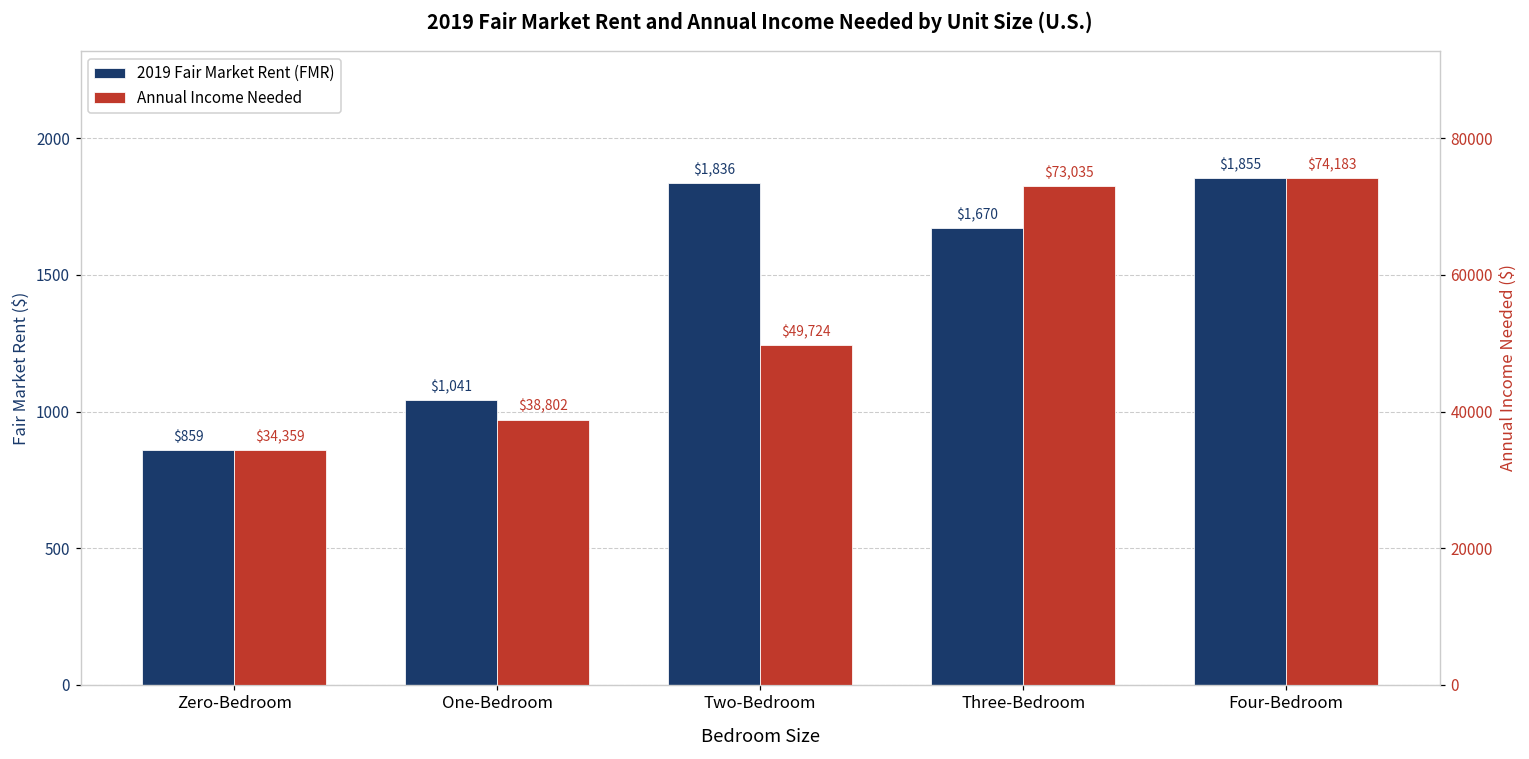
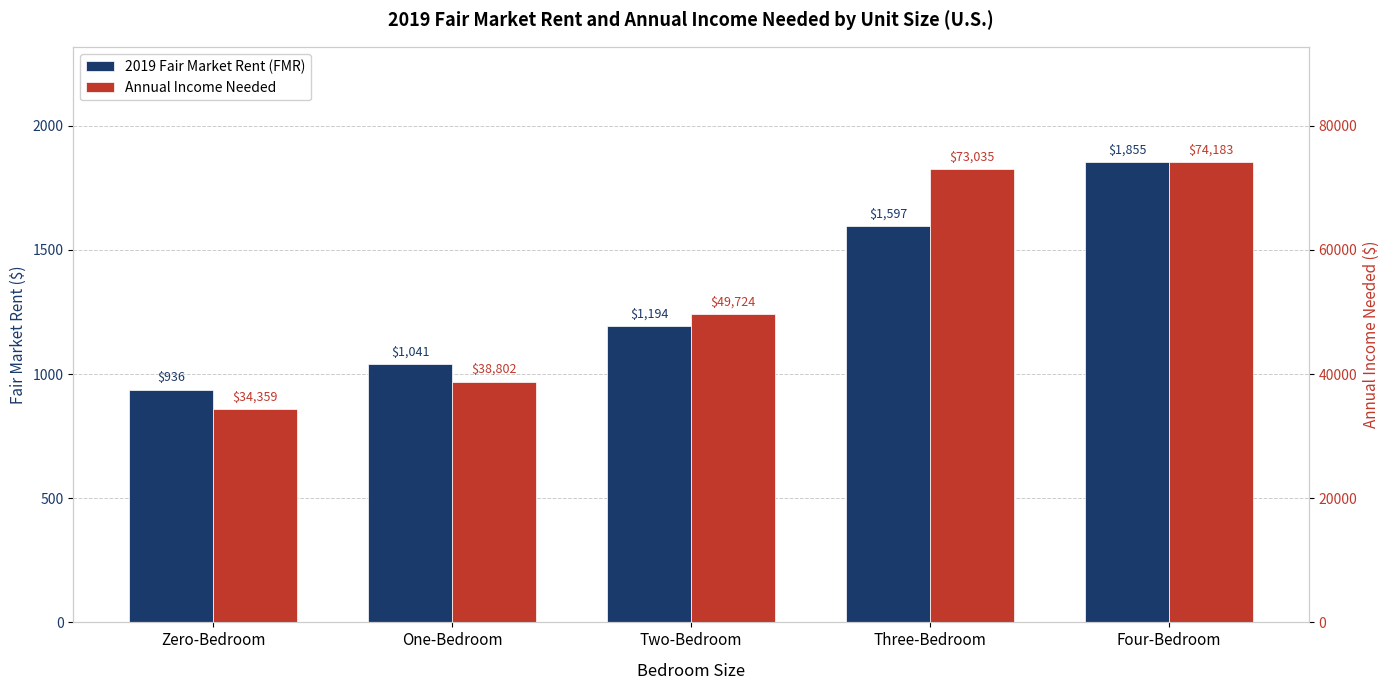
2019 Fair Market Rent (FMR), Zero-Bedroom: $859 -> $936
2019 Fair Market Rent (FMR), Two-Bedroom: $1,836 -> $1,194
2019 Fair Market Rent (FMR), Three-Bedroom: $1,670 -> $1,597
